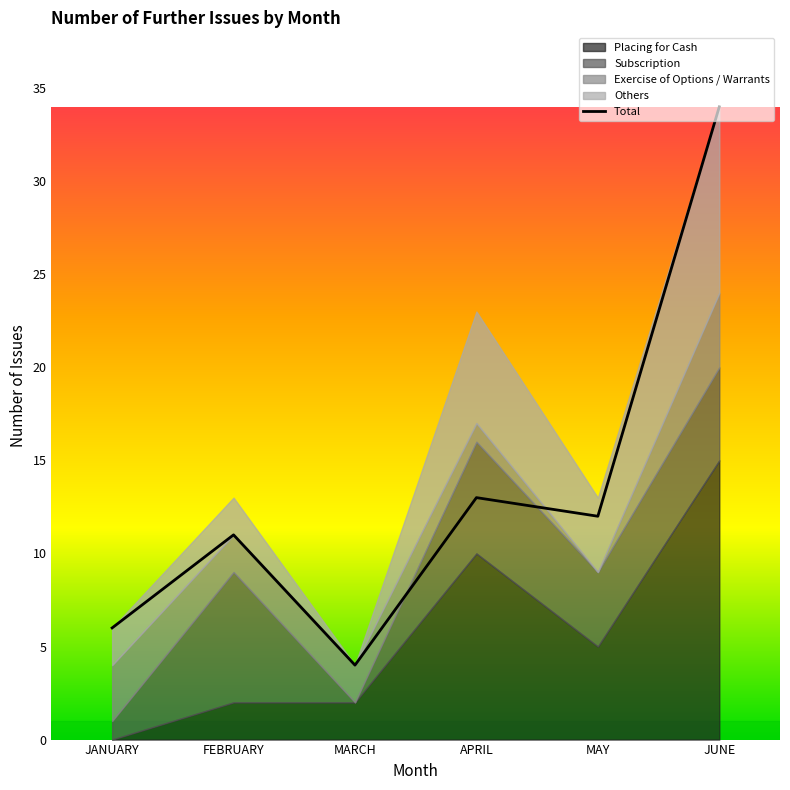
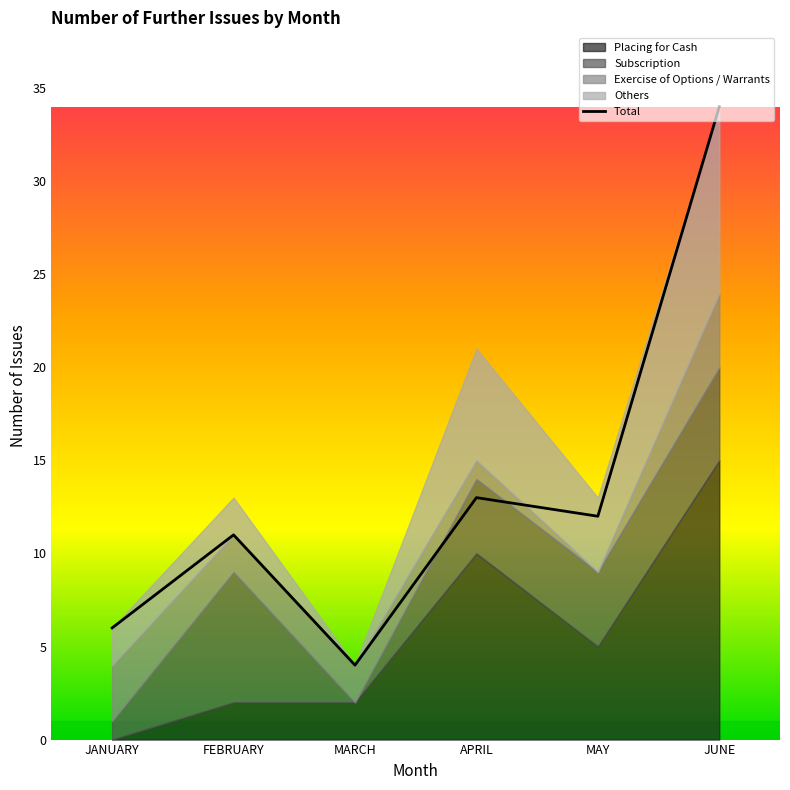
Subscription, APRIL: 6 -> 4
